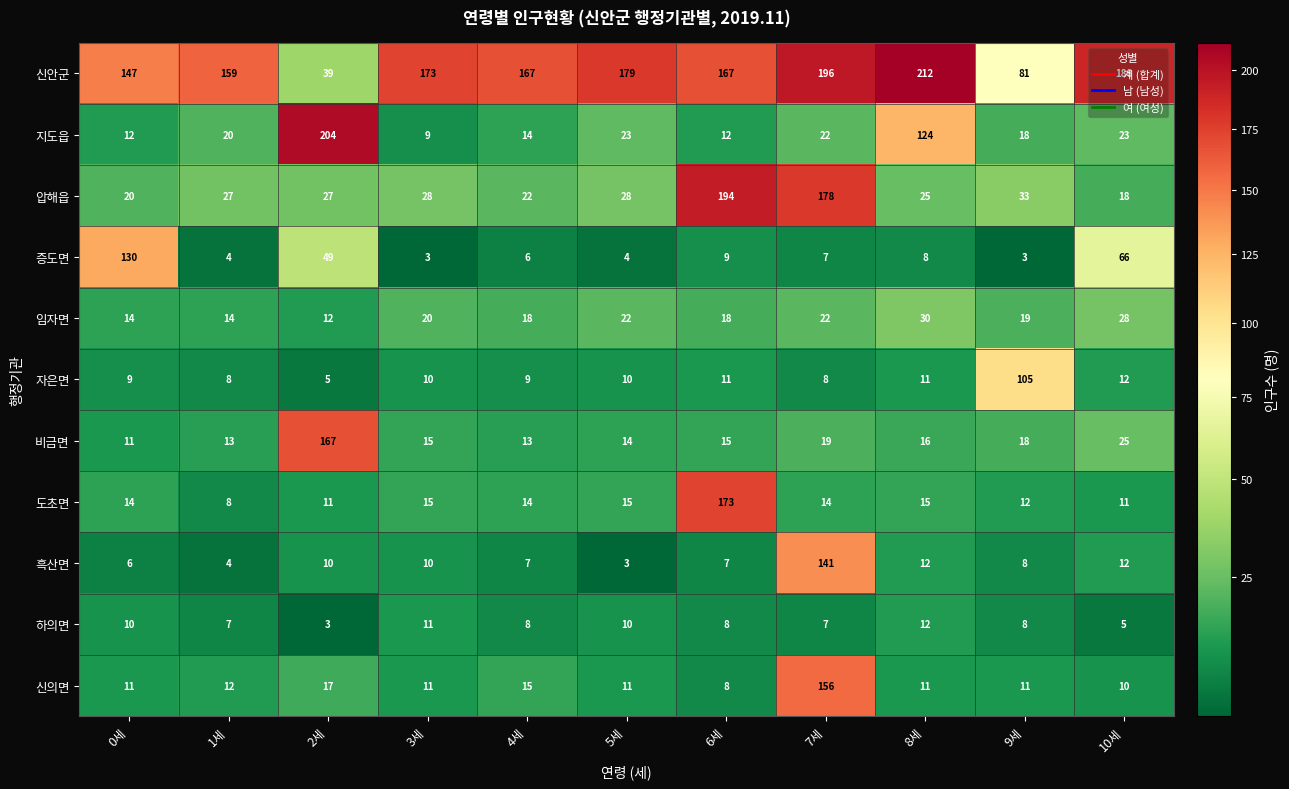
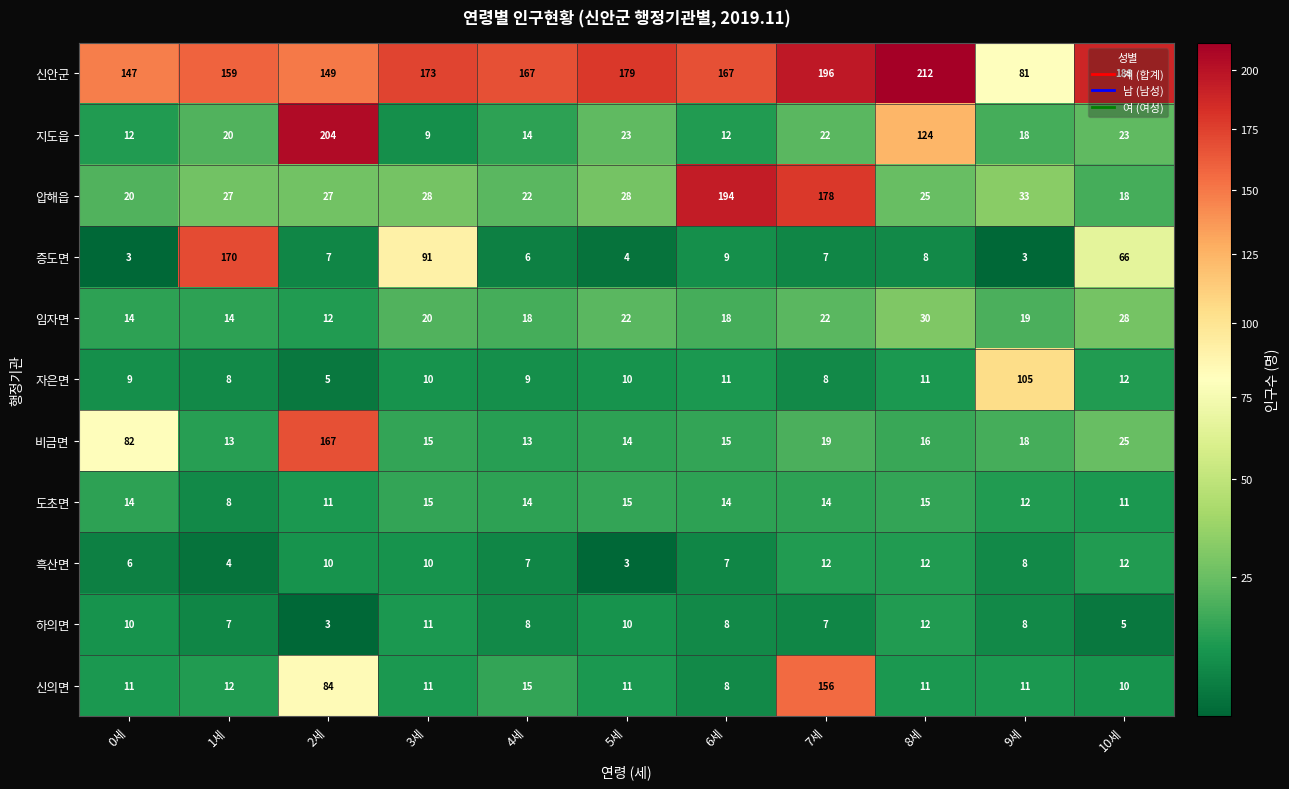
신안군, 2세: 39 -> 149
증도면, 0세: 130 -> 3
증도면, 1세: 4 -> 170
증도면, 2세: 49 -> 7
증도면, 3세: 3 -> 91
비금면, 0세: 11 -> 82
도초면, 6세: 173 -> 14
흑산면, 7세: 141 -> 12
신의면, 2세: 17 -> 84
